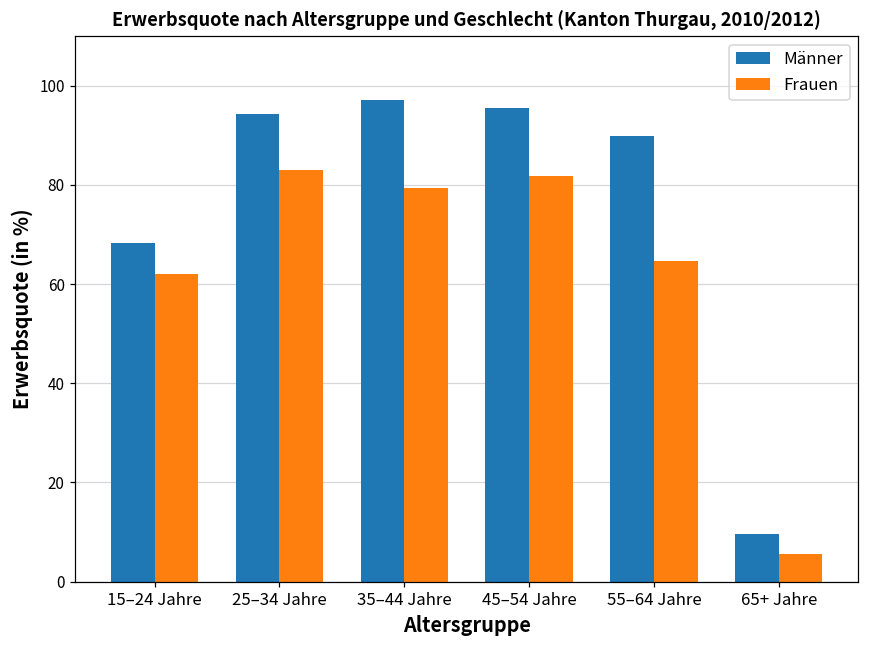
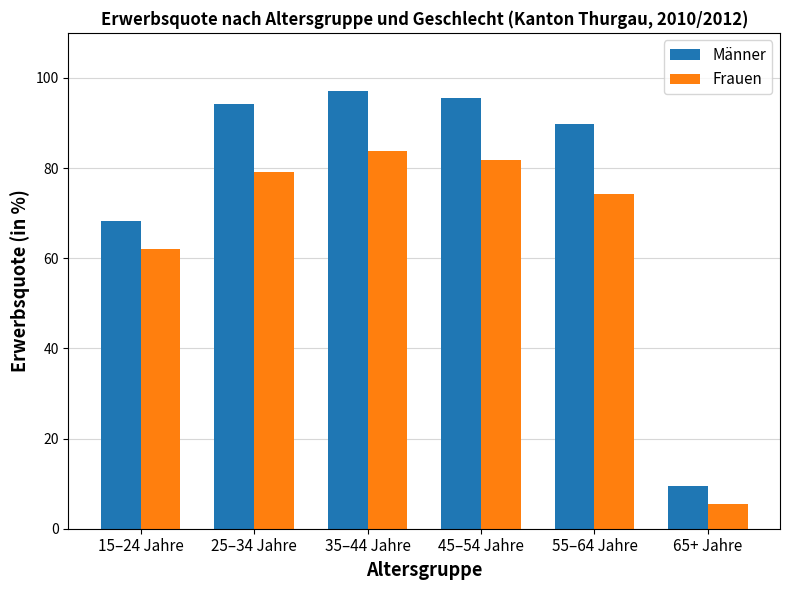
Frauen, 25–34 Jahre: 83 -> 79
Frauen, 35–44 Jahre: 79 -> 84
Frauen, 55–64 Jahre: 65 -> 74
